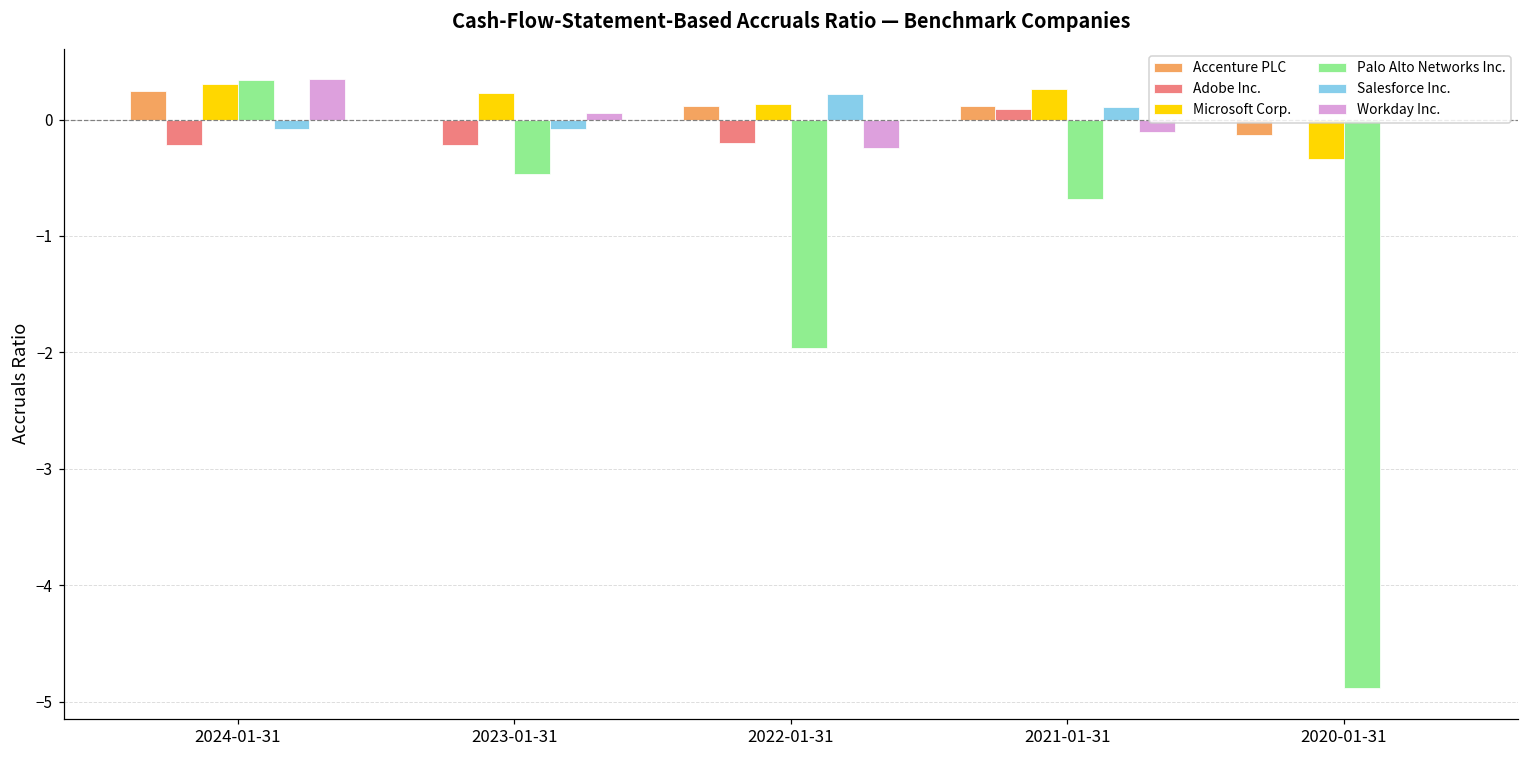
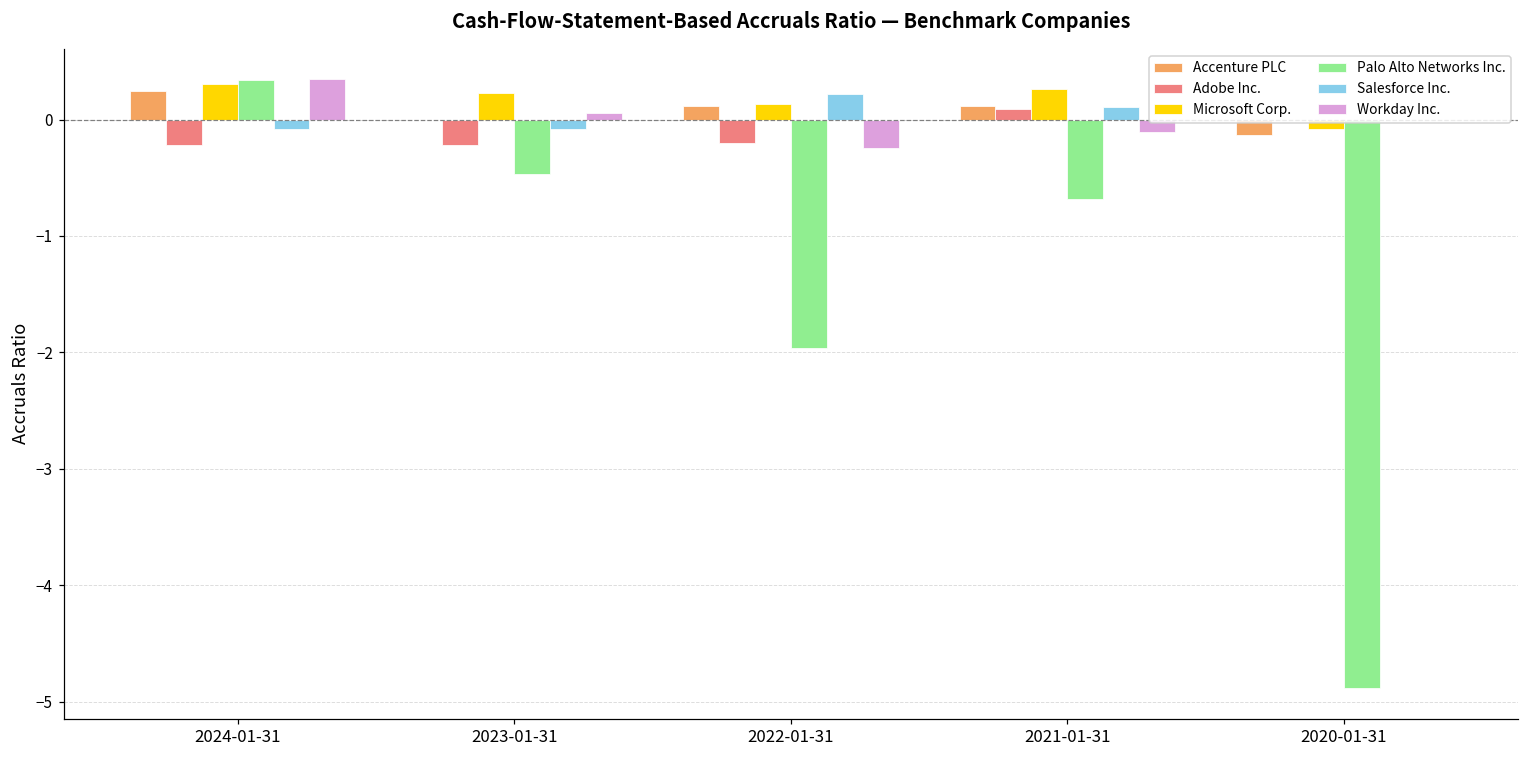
Microsoft Corp., 2020-01-31: -0.34 -> -0.08
